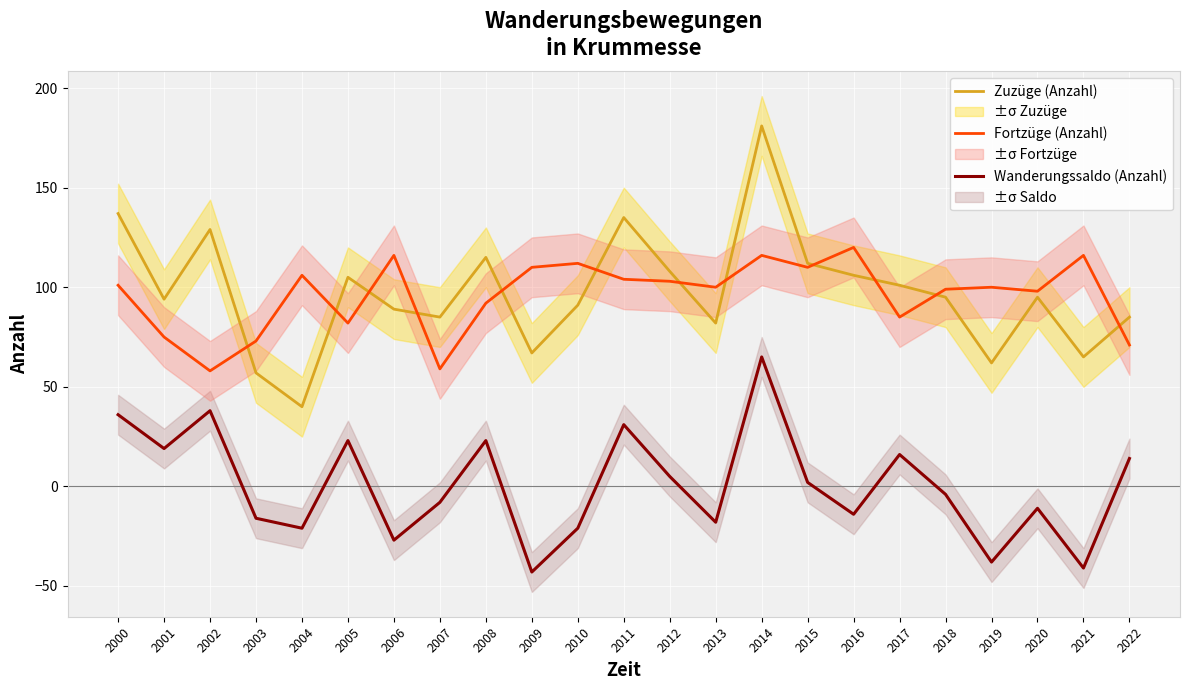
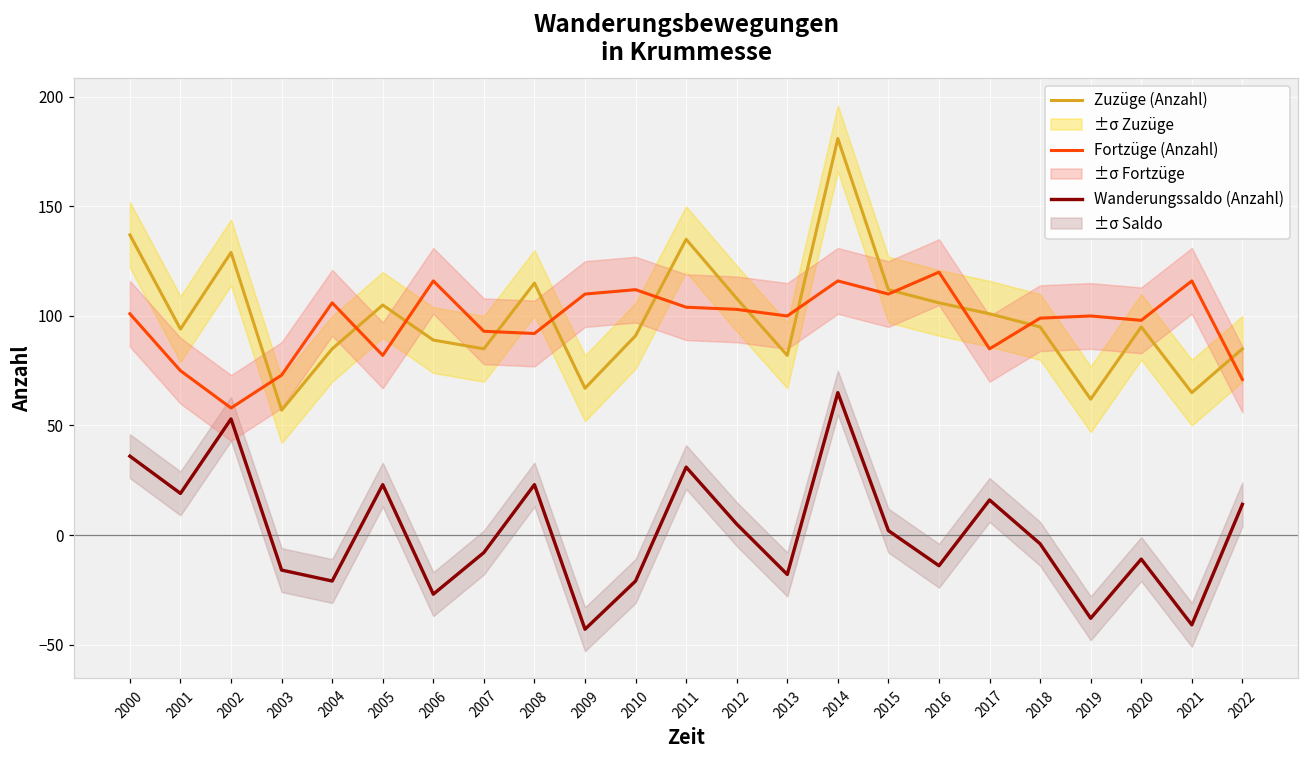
Wanderungssaldo (Anzahl), 2002: 38 -> 53
Zuzüge (Anzahl), 2004: 40 -> 85
Fortzüge (Anzahl), 2007: 59 -> 93
